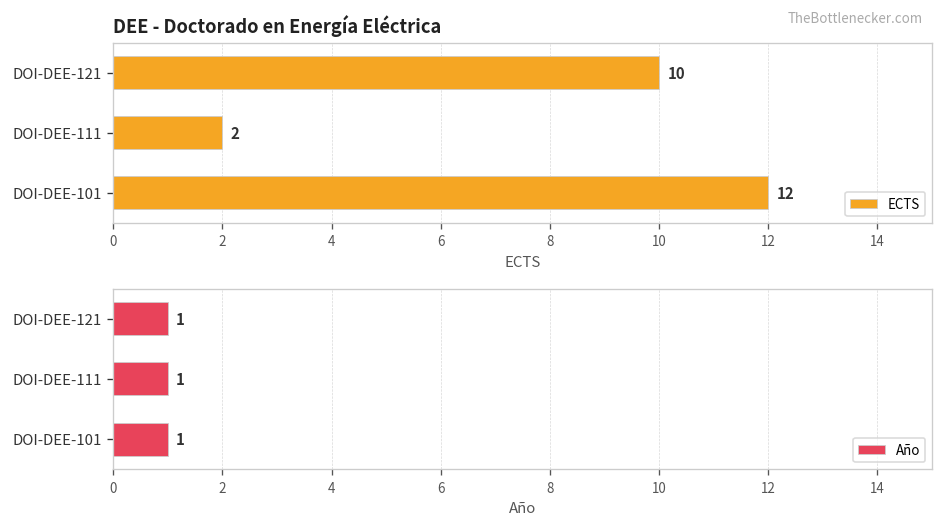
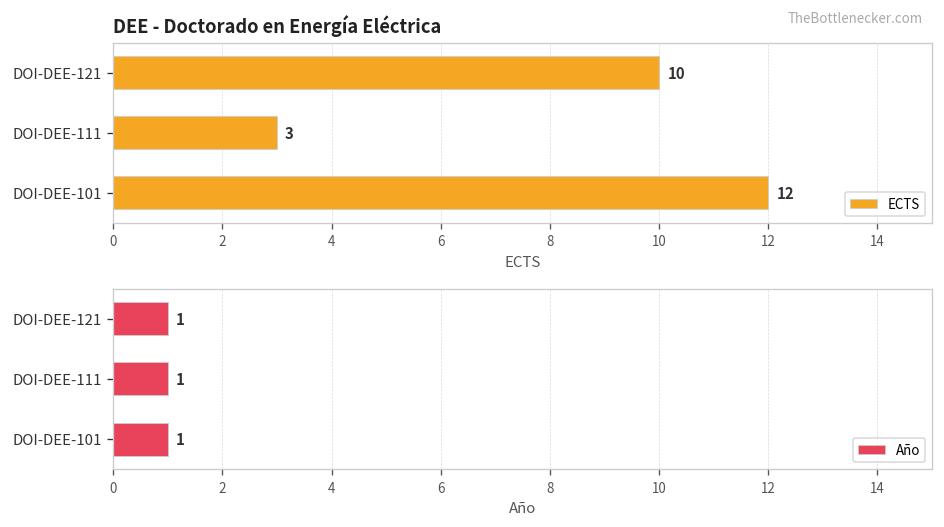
DEE - Doctorado en Energía Eléctrica, DOI-DEE-111: 2 -> 3
